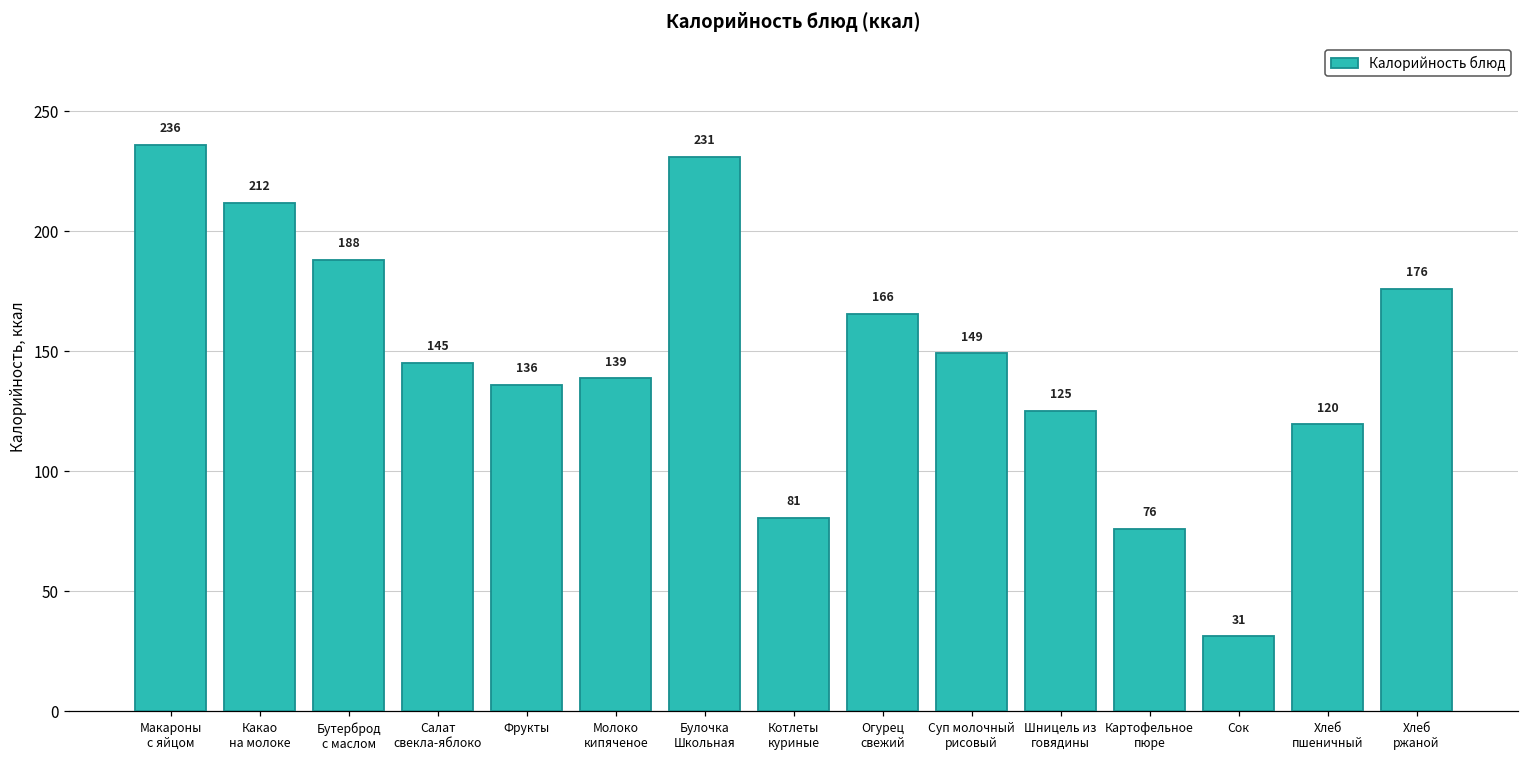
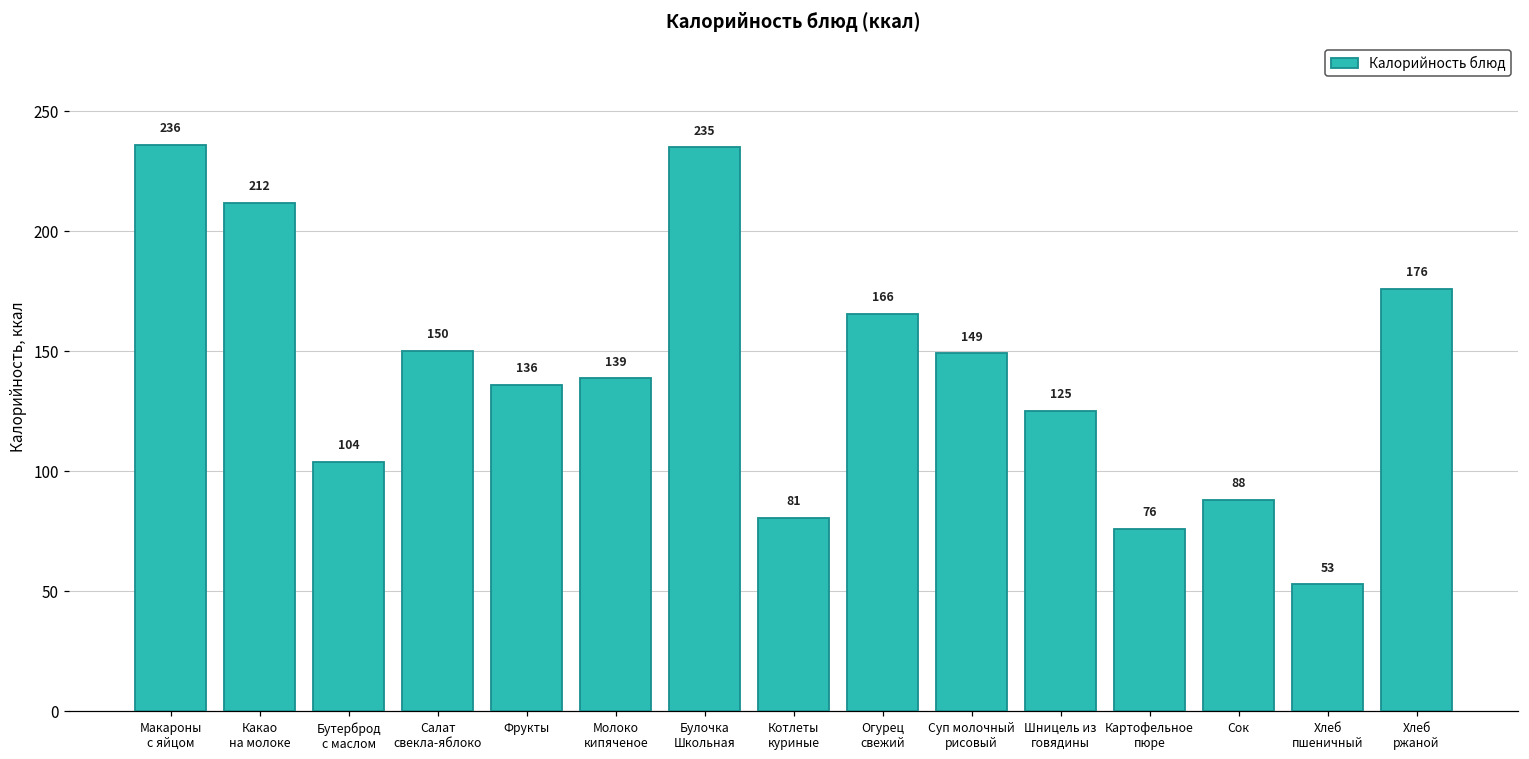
Бутерброд с маслом: 188 -> 104
Салат свекла-яблоко: 145 -> 150
Булочка Школьная: 231 -> 235
Сок: 31 -> 88
Хлеб пшеничный: 120 -> 53
